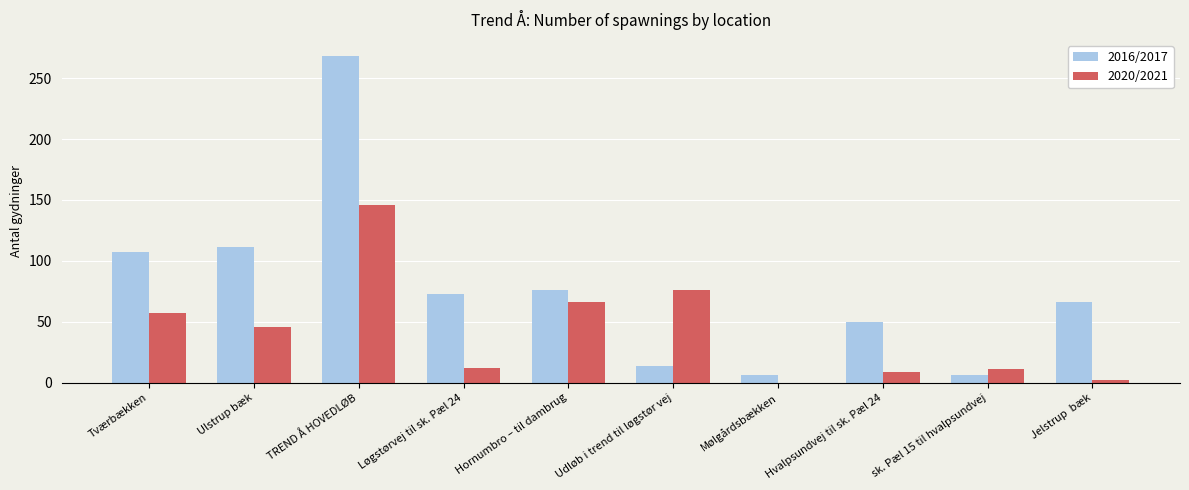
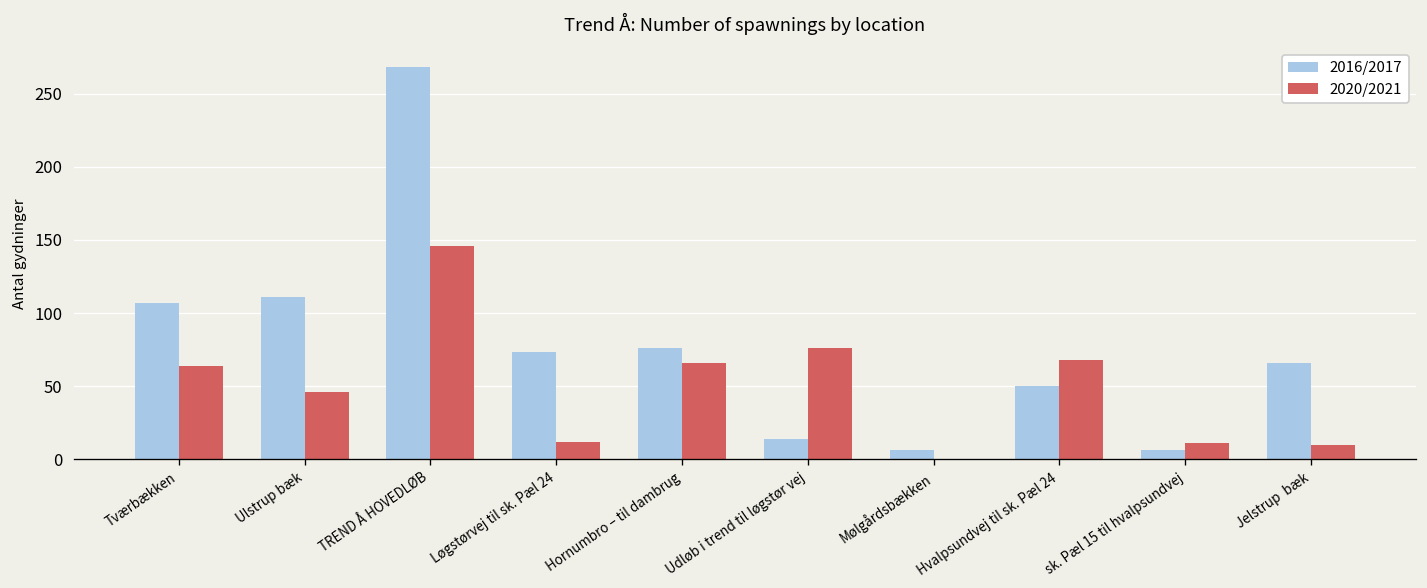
2020/2021, Tværbækken: 57 -> 64
2020/2021, Hvalpsundvej til sk. Pæl 24: 9 -> 68
2020/2021, Jelstrup bæk: 2 -> 10
